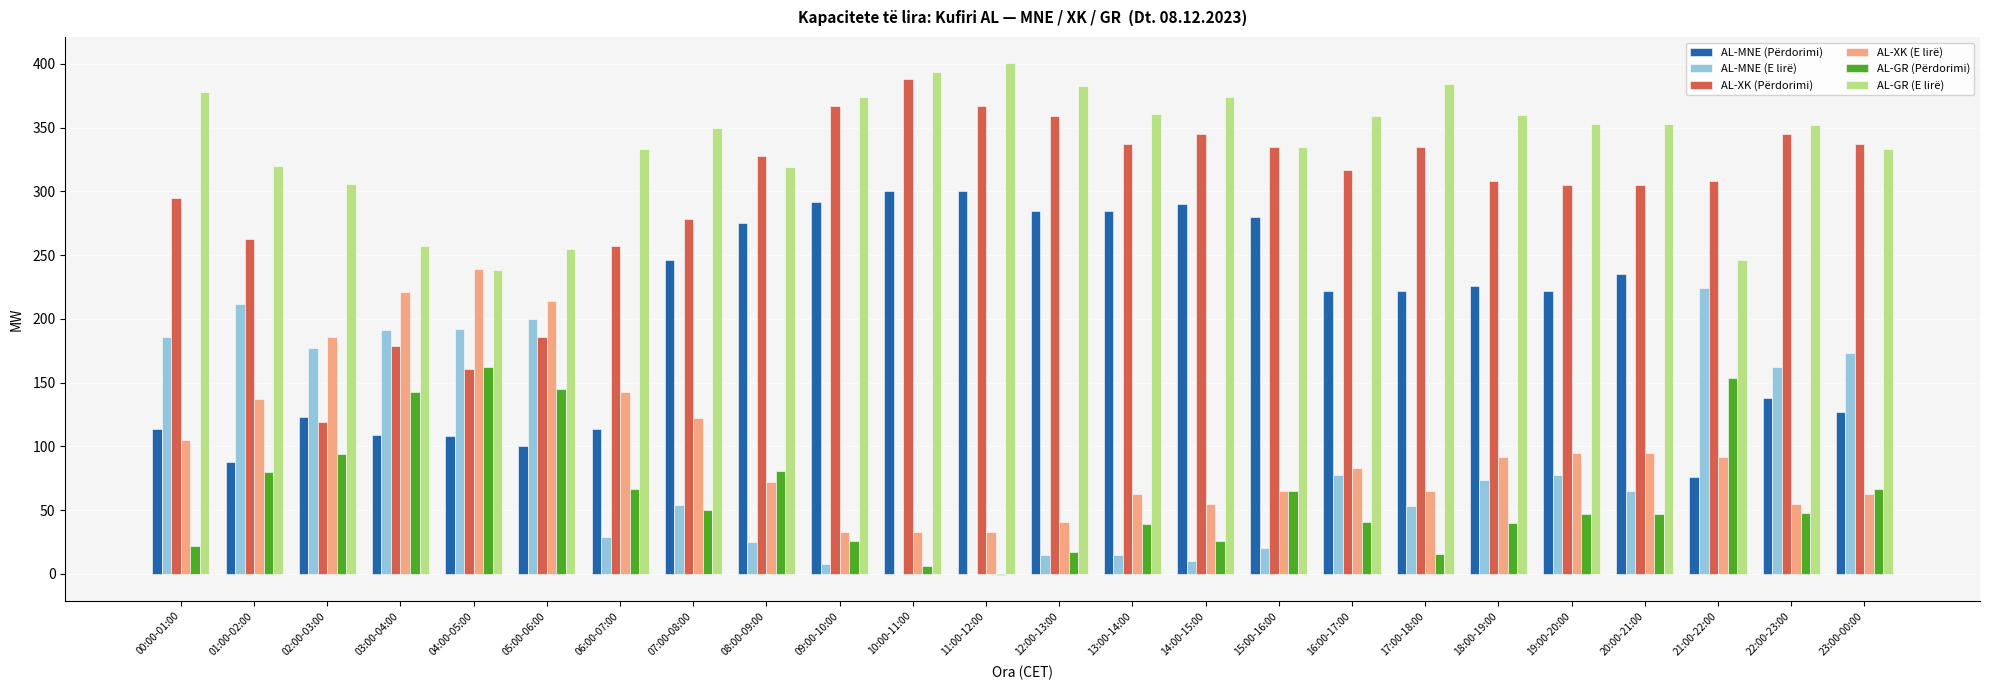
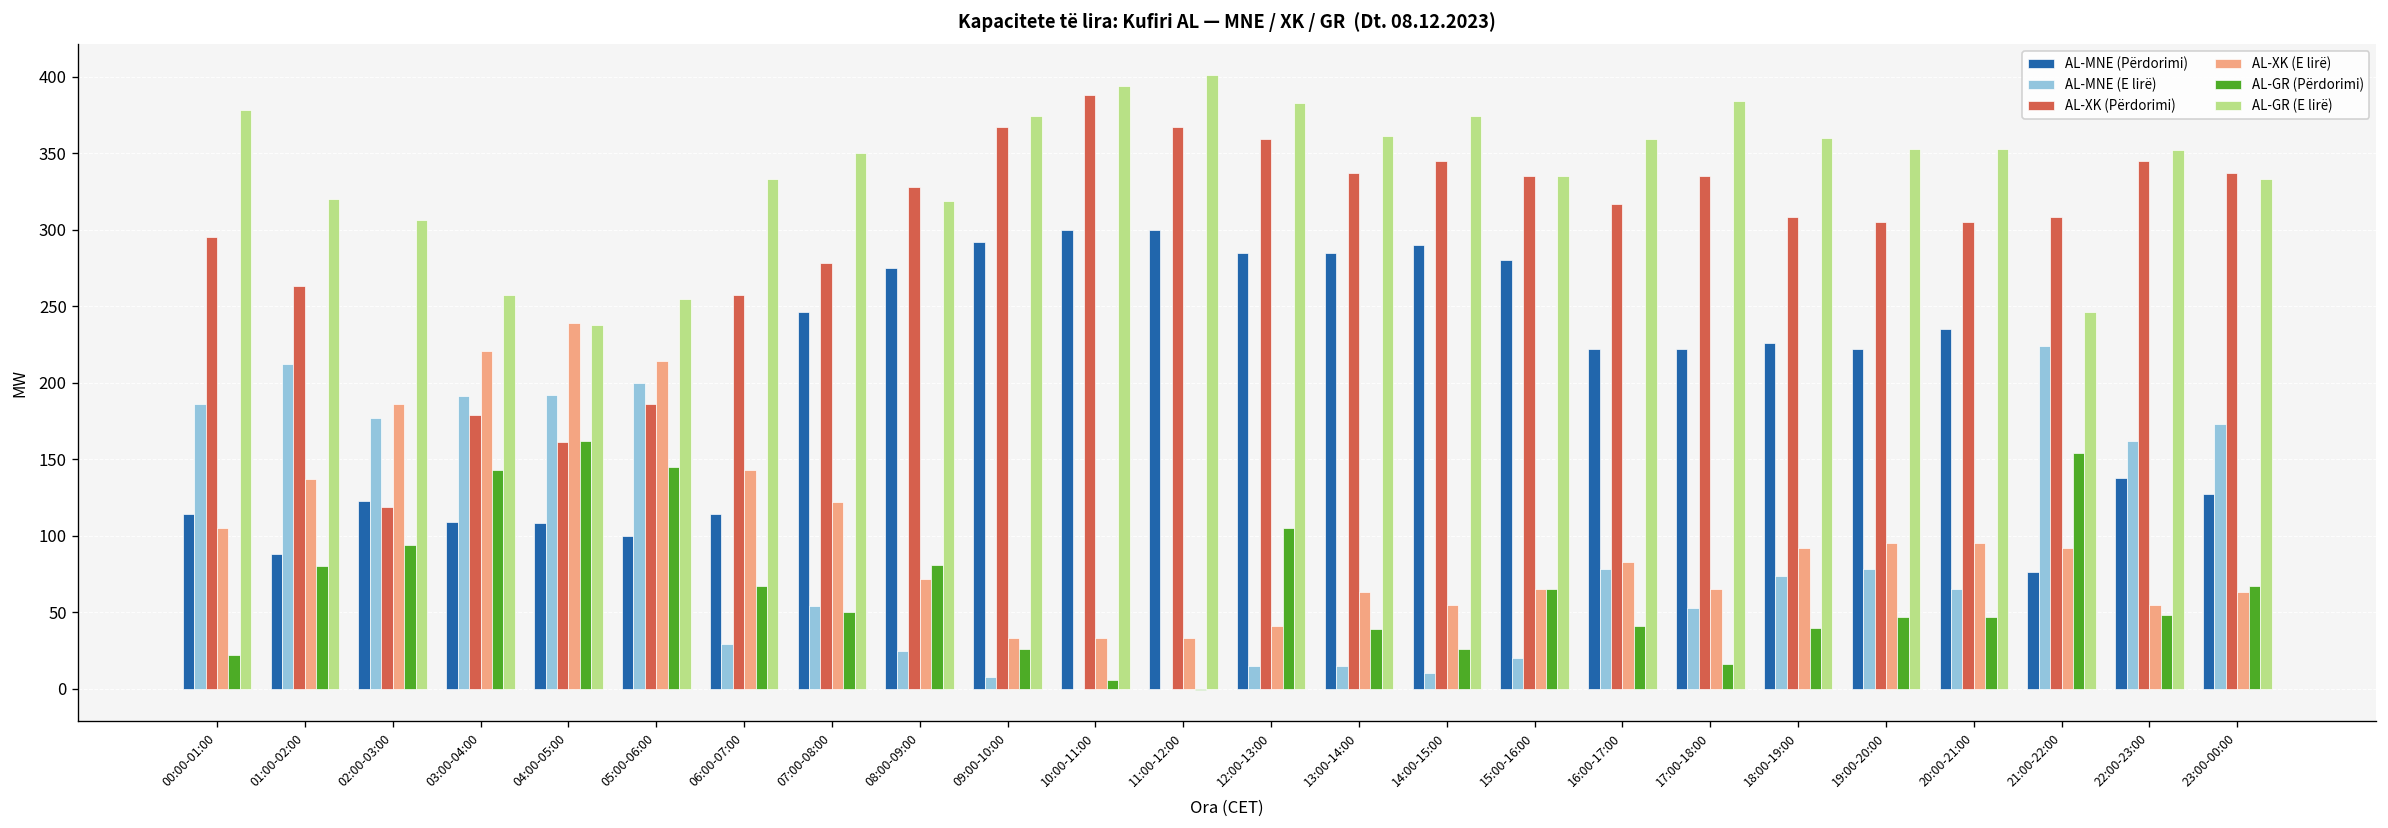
AL-GR (Përdorimi), 12:00-13:00: 17 -> 105
